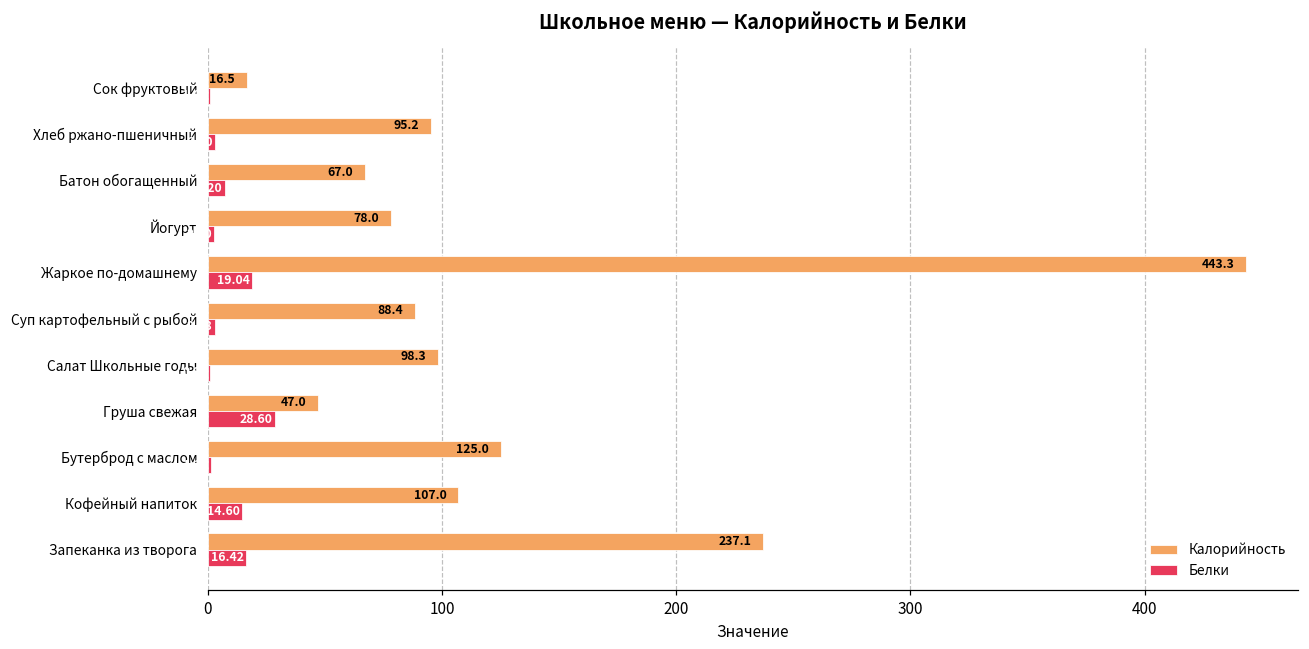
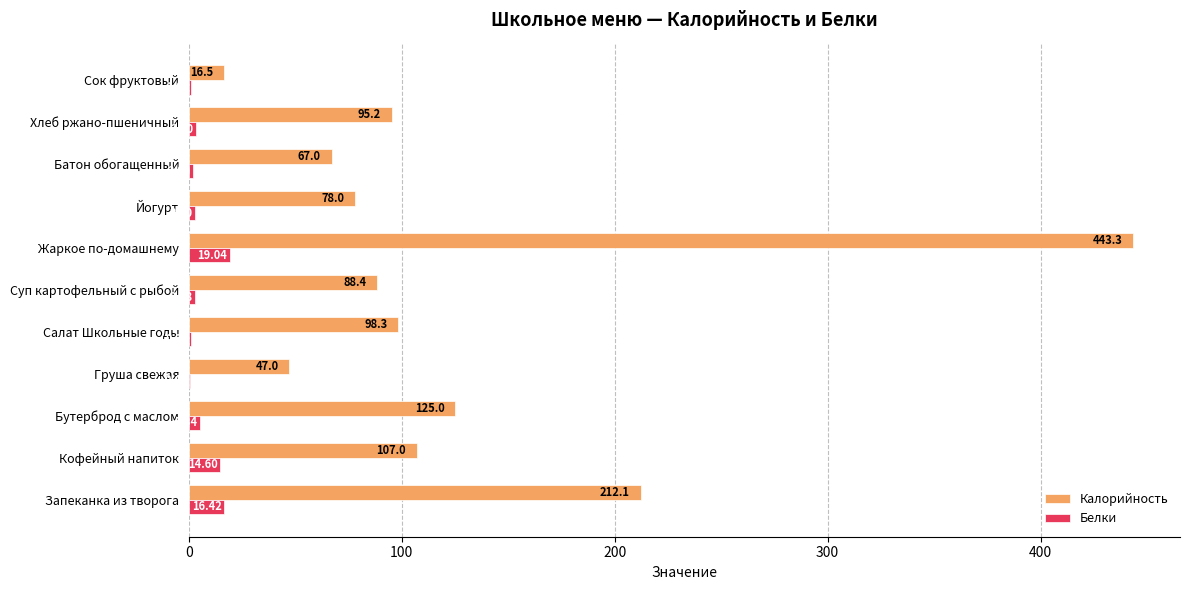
Белки, Батон обогащенный: 7 -> 2
Белки, Груша свежая: 29 -> 0
Белки, Бутерброд с маслом: 1 -> 5
Калорийность, Запеканка из творога: 237.1 -> 212.1
